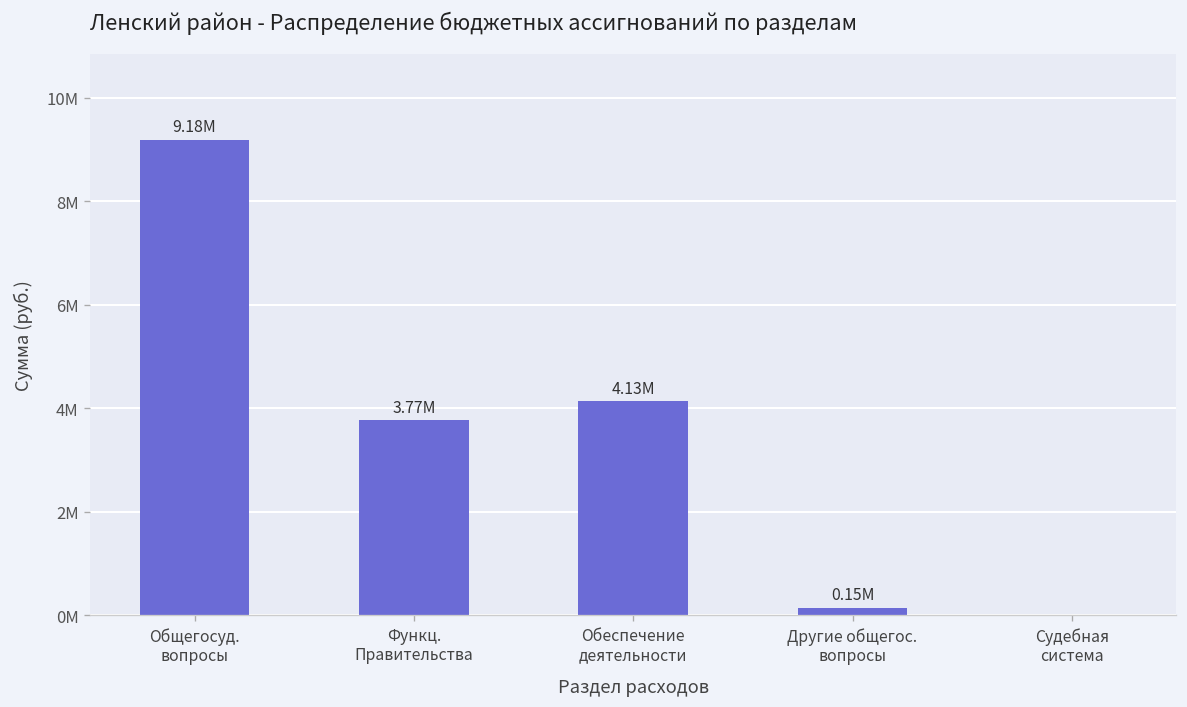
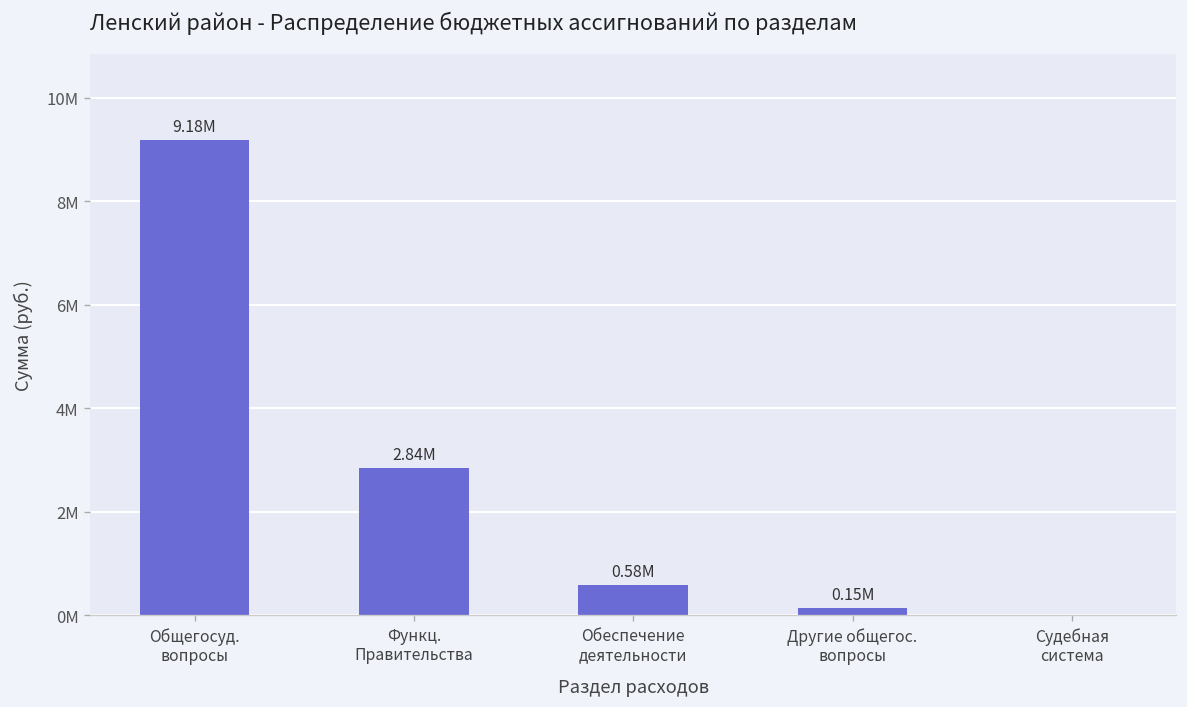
Функц. Правительства: 3.77M -> 2.84M
Обеспечение деятельности: 4.13M -> 0.58M
